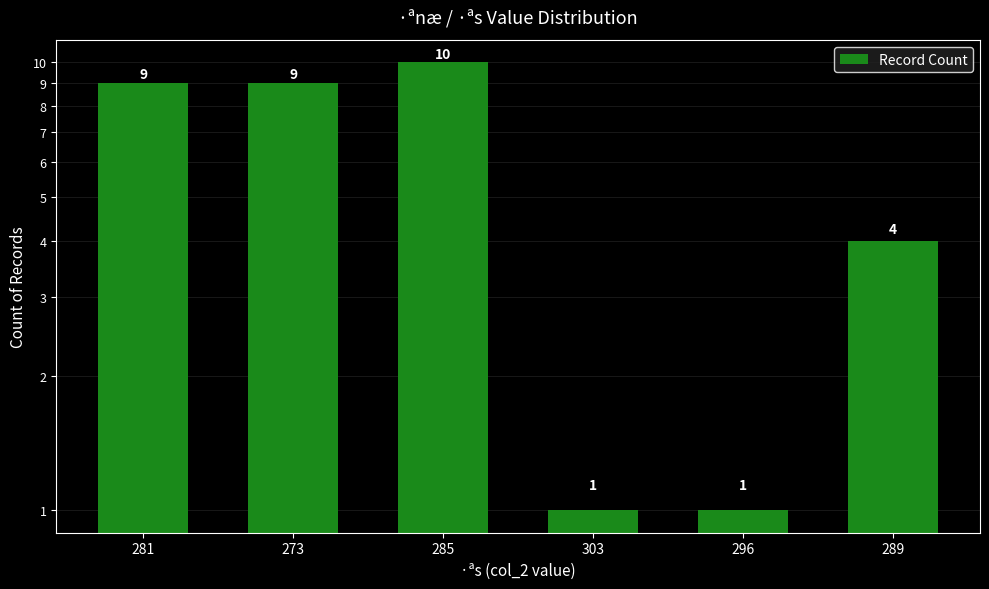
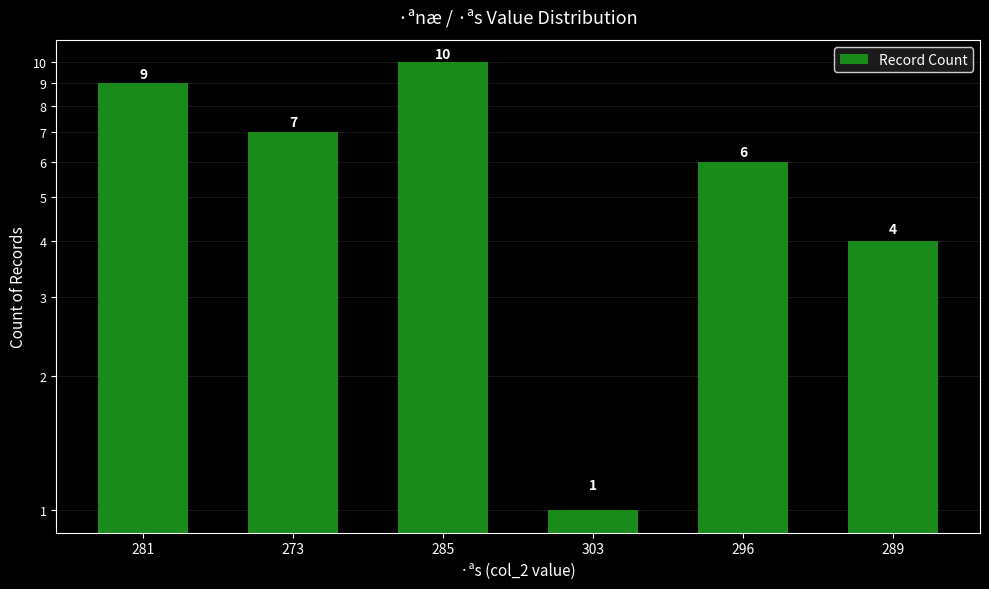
273: 9 -> 7
296: 1 -> 6
